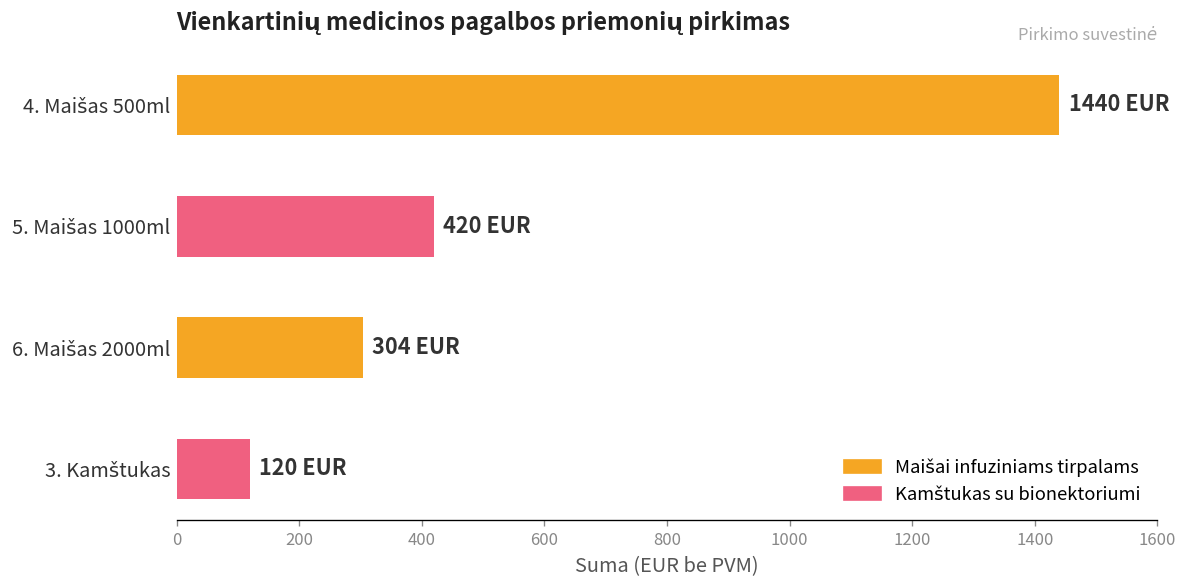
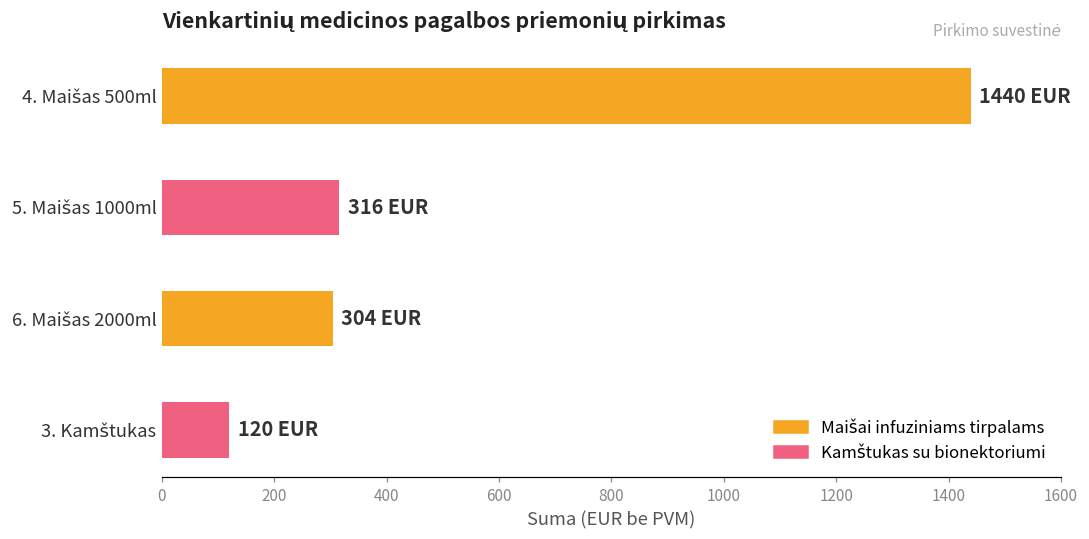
5. Maišas 1000ml: 420 -> 316
